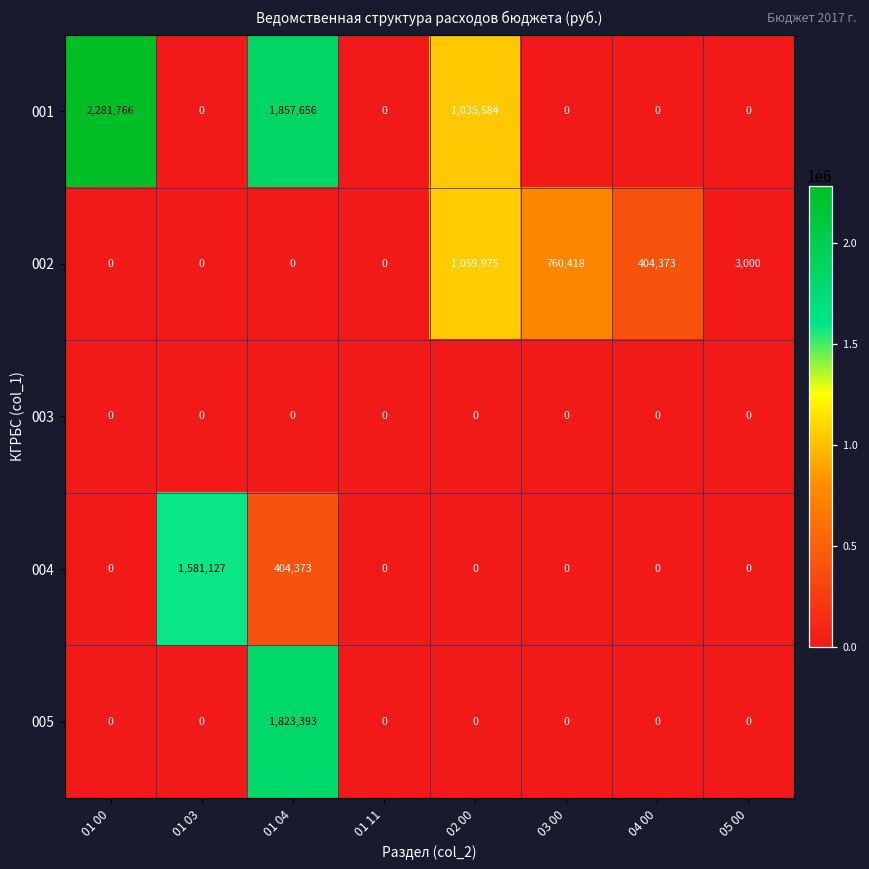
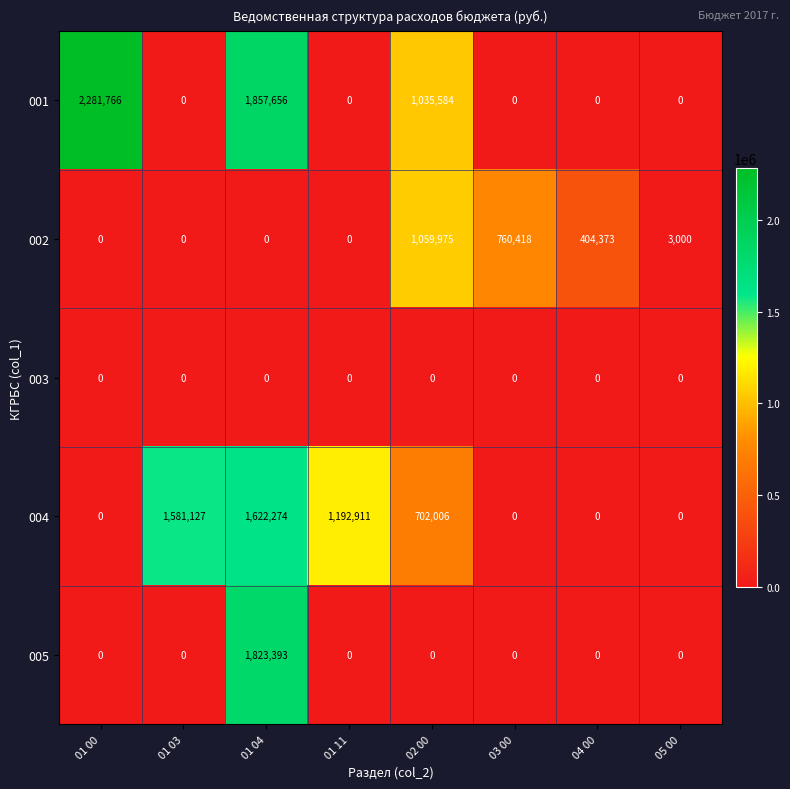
004, 01 04: 404,373 -> 1,622,274
004, 01 11: 0 -> 1,192,911
004, 02 00: 0 -> 702,006
